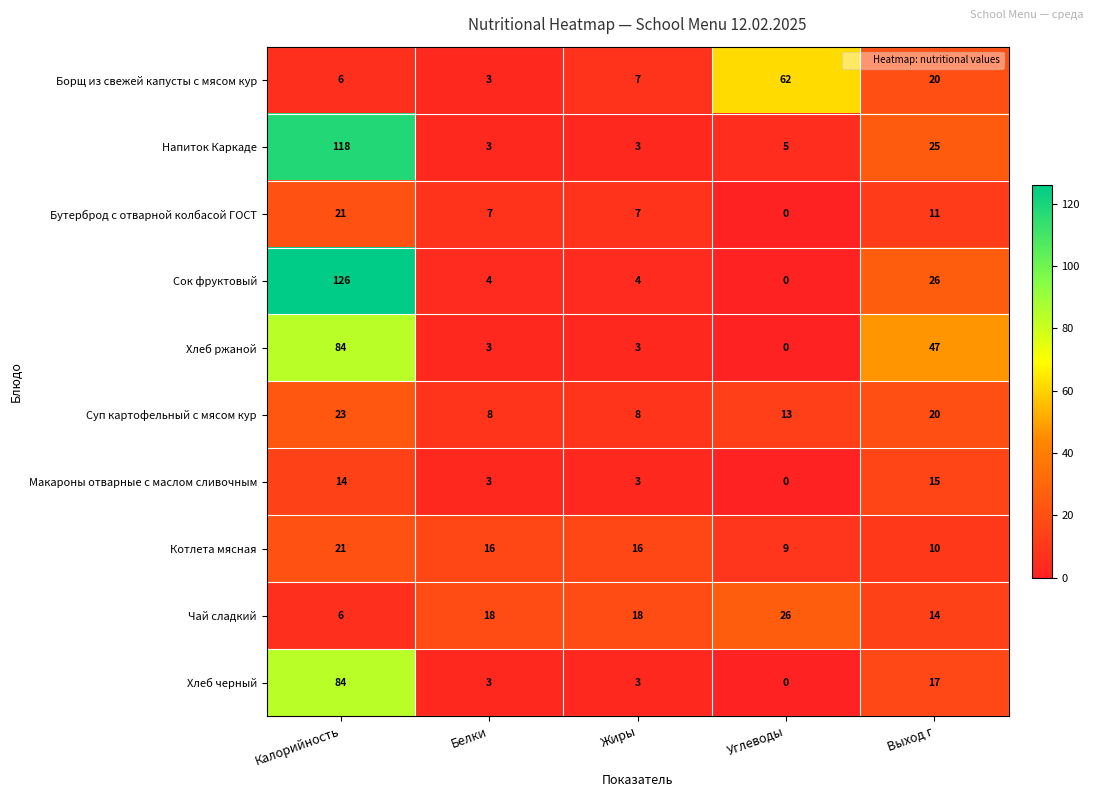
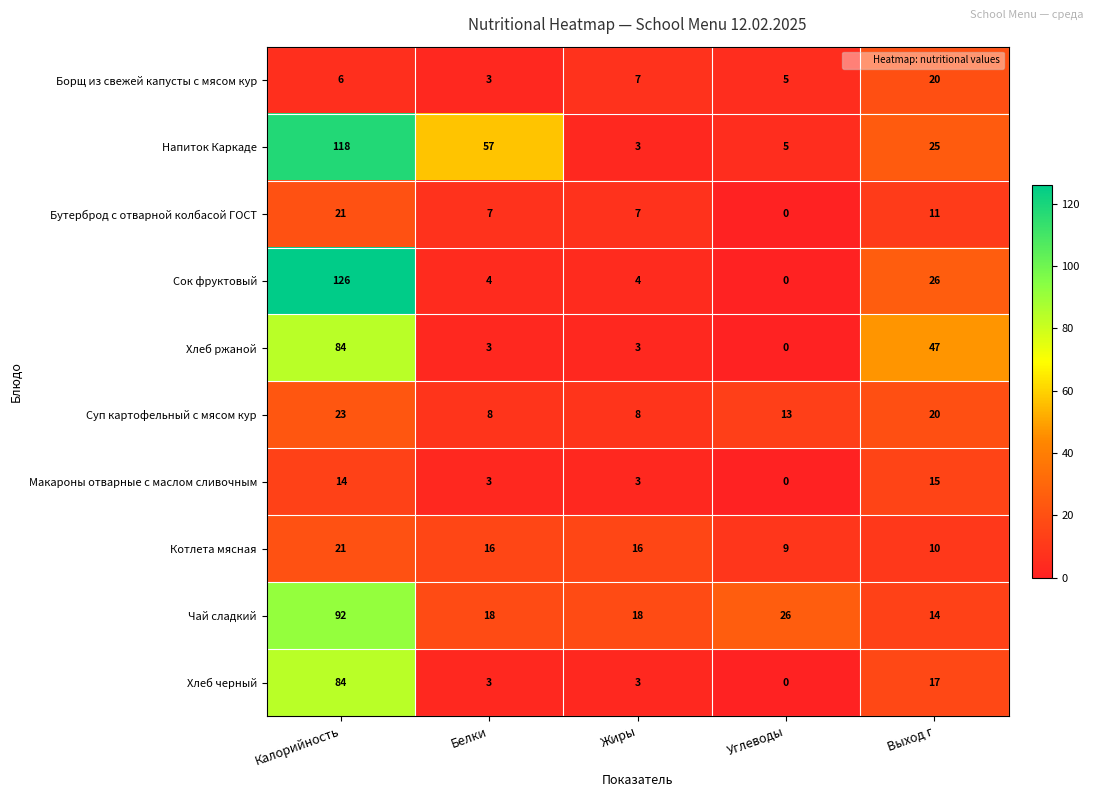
Борщ из свежей капусты с мясом кур, Углеводы: 62 -> 5
Напиток Каркаде, Белки: 3 -> 57
Чай сладкий, Калорийность: 6 -> 92
